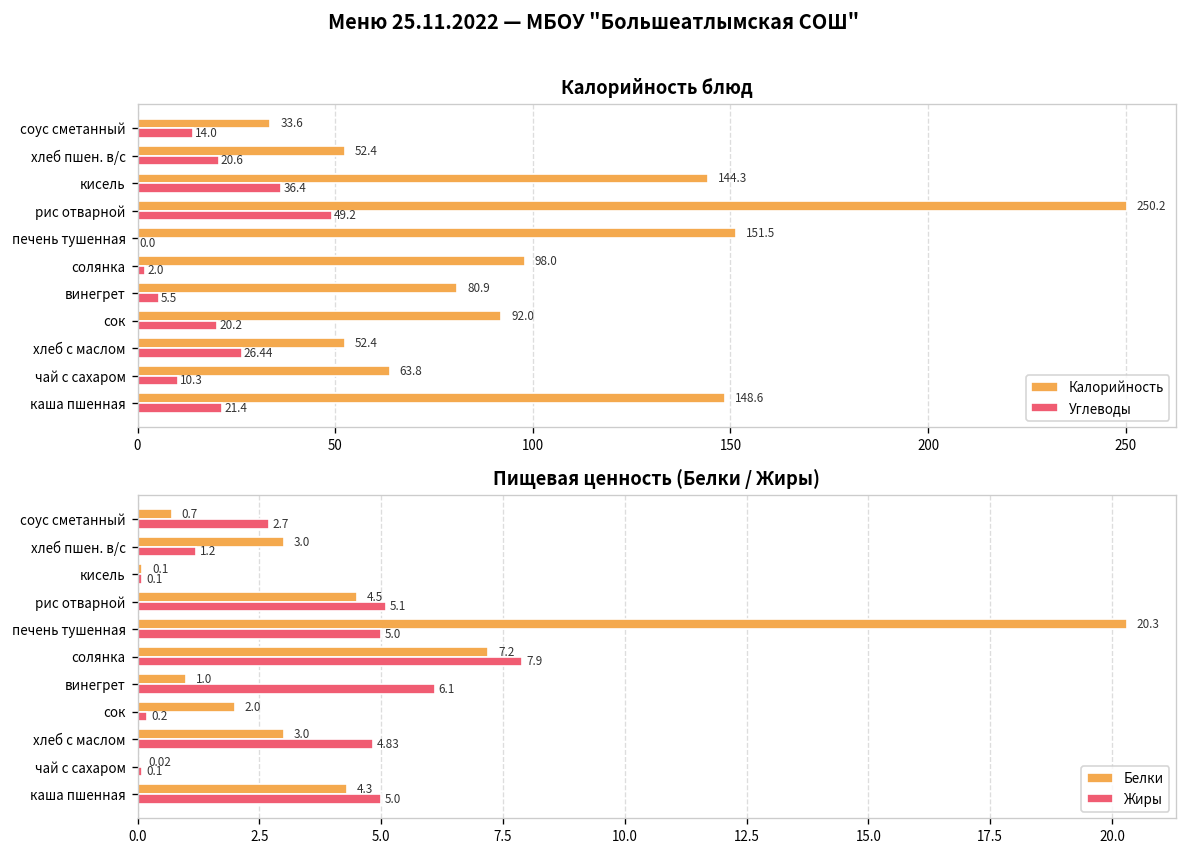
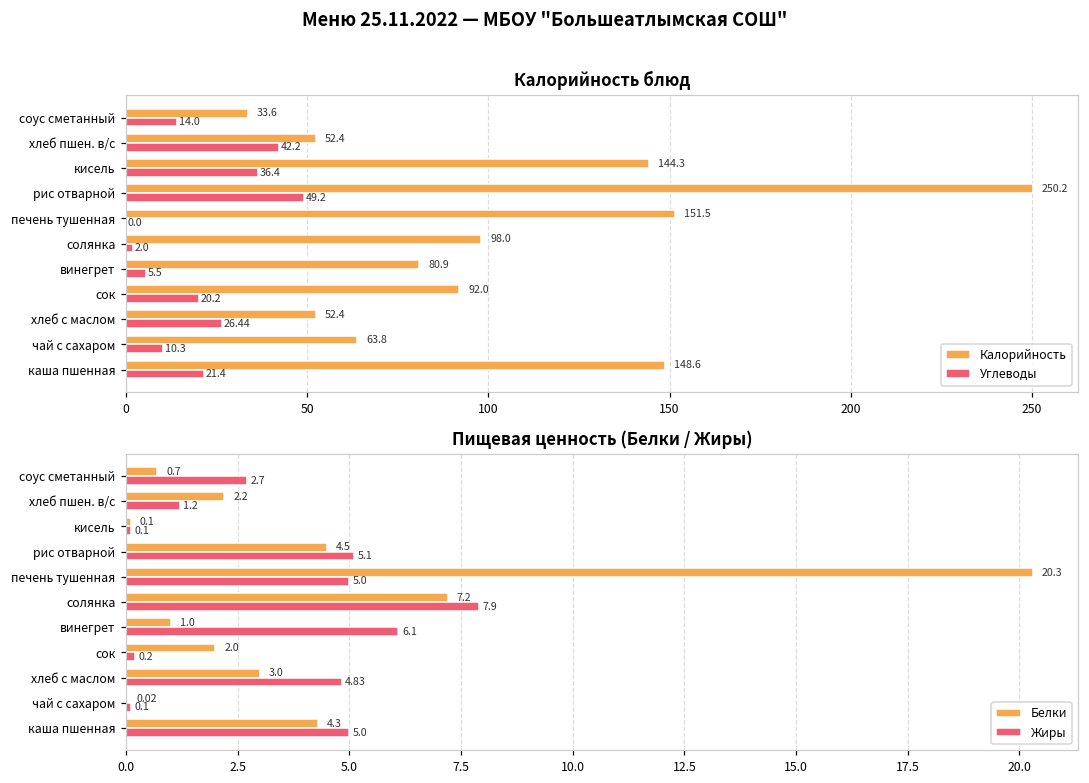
Калорийность блюд, Углеводы, хлеб пшен. в/с: 20.6 -> 42.2
Пищевая ценность (Белки / Жиры), Белки, хлеб пшен. в/с: 3.0 -> 2.2
